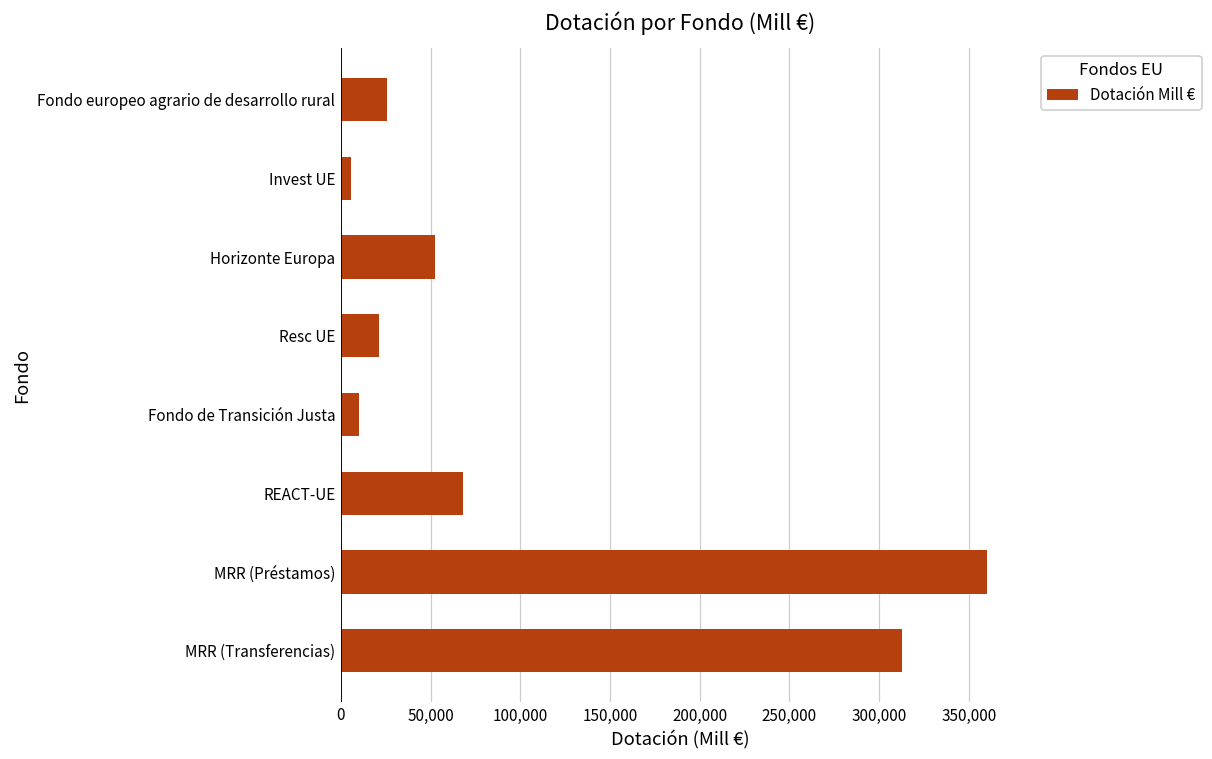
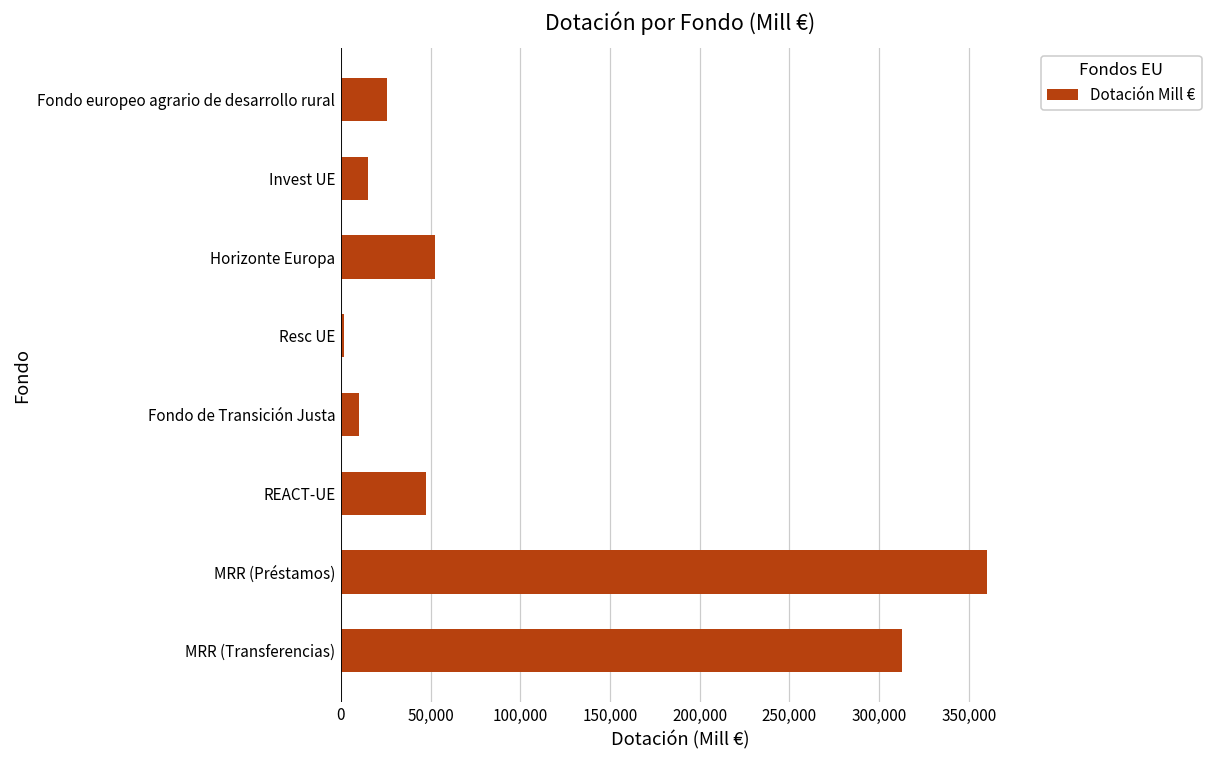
Invest UE: 6,000 -> 15,000
Resc UE: 21,000 -> 2,000
REACT-UE: 68,000 -> 48,000
